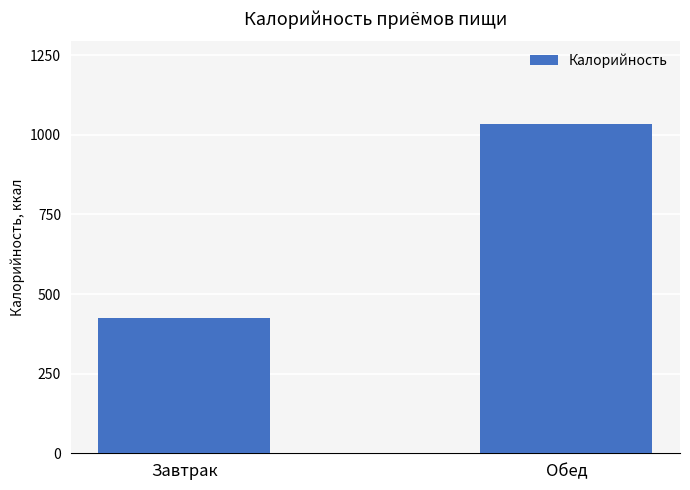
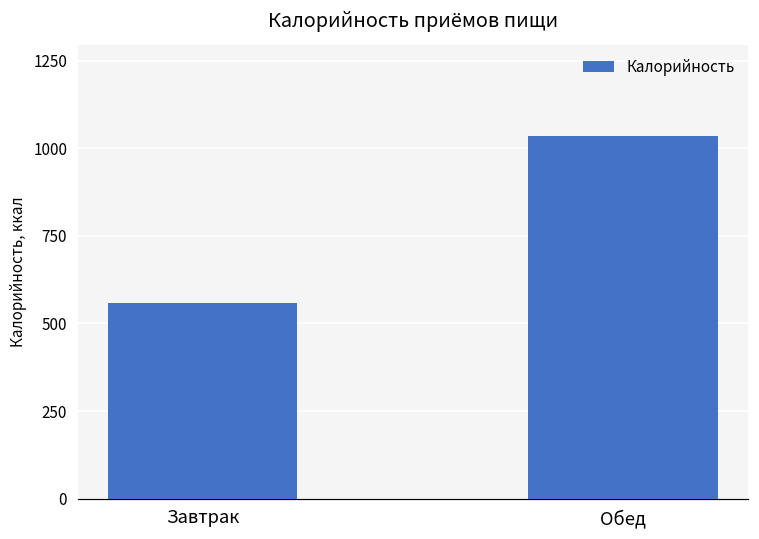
Завтрак: 420 -> 560
